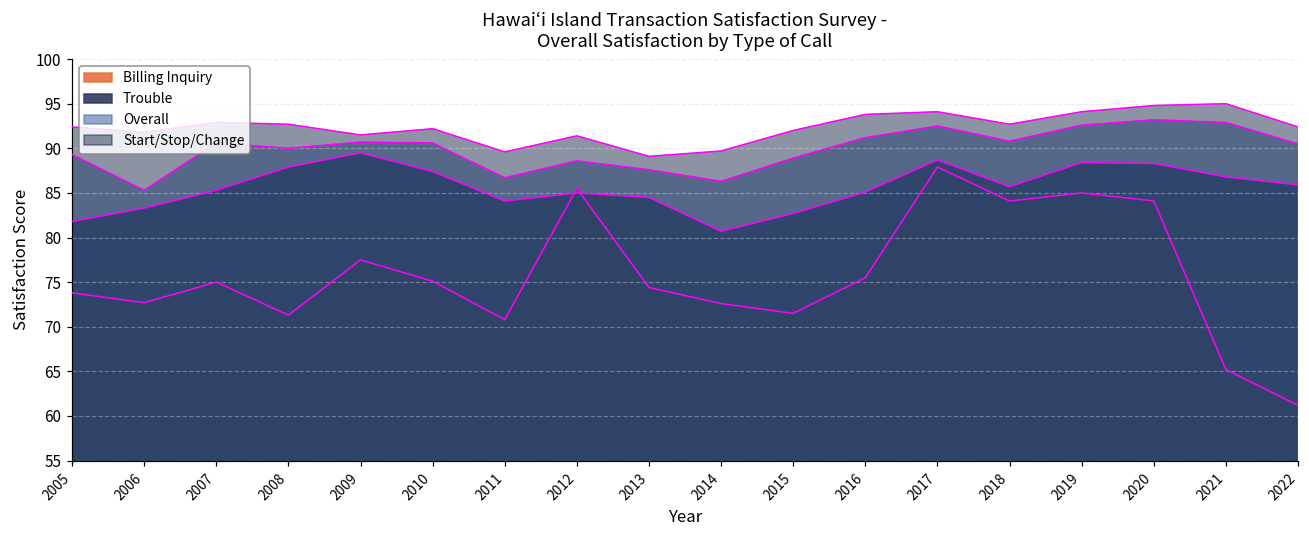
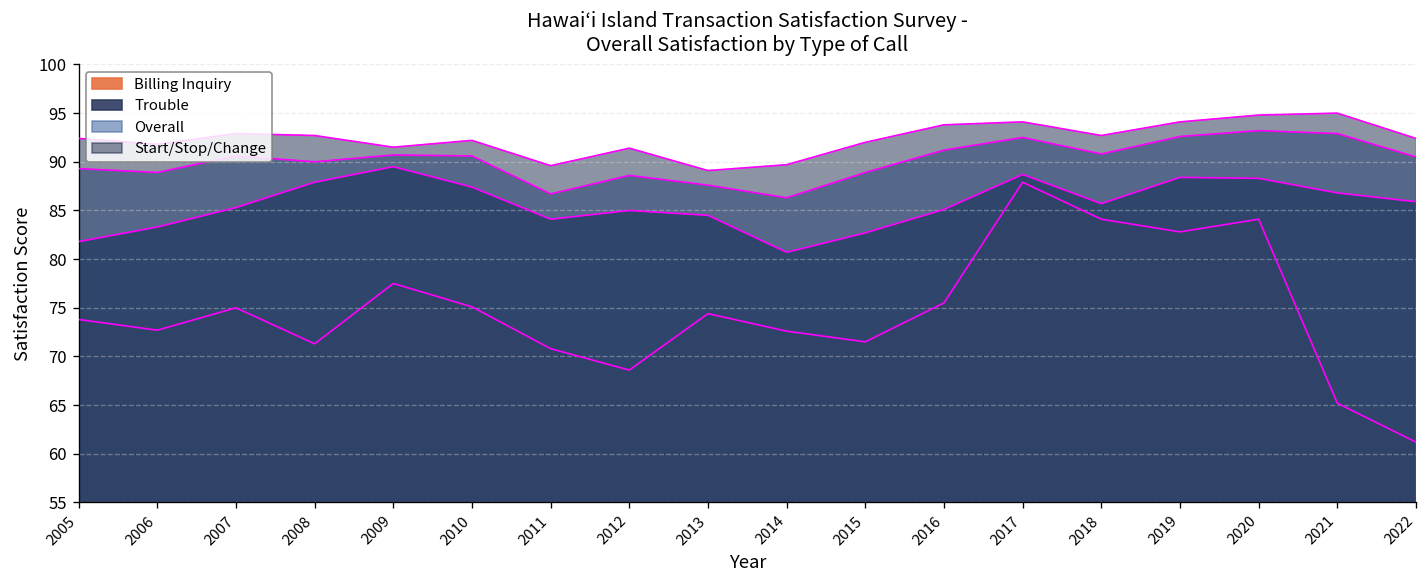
Overall, 2006: 85 -> 89
Billing Inquiry, 2012: 86 -> 69
Billing Inquiry, 2019: 85 -> 83
